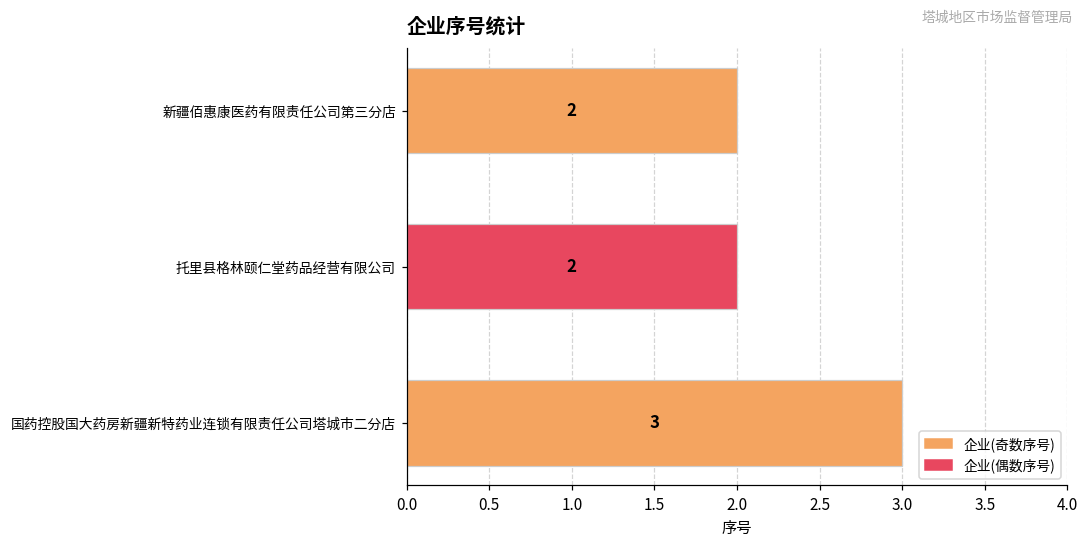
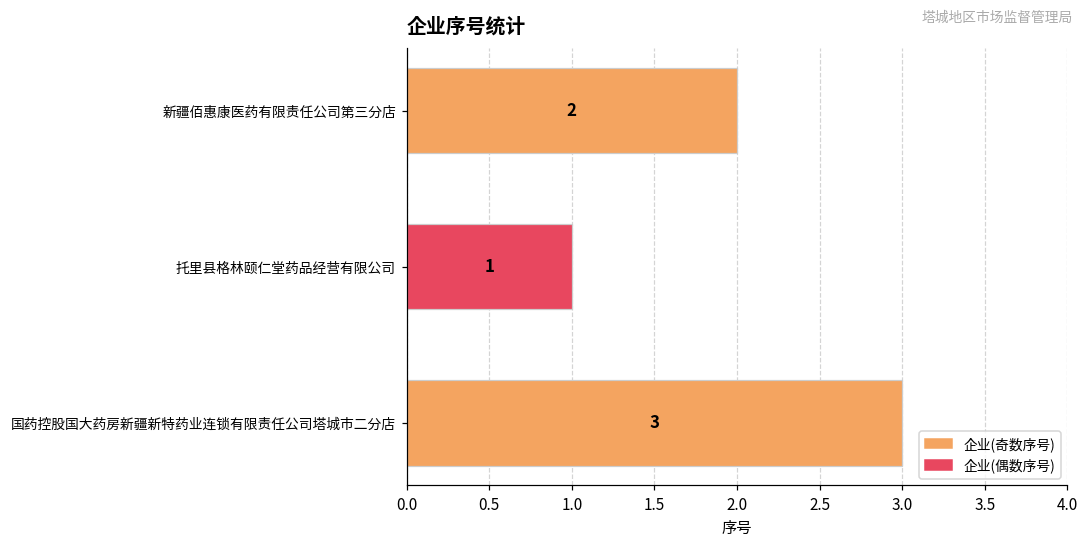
托里县格林颐仁堂药品经营有限公司: 2 -> 1
